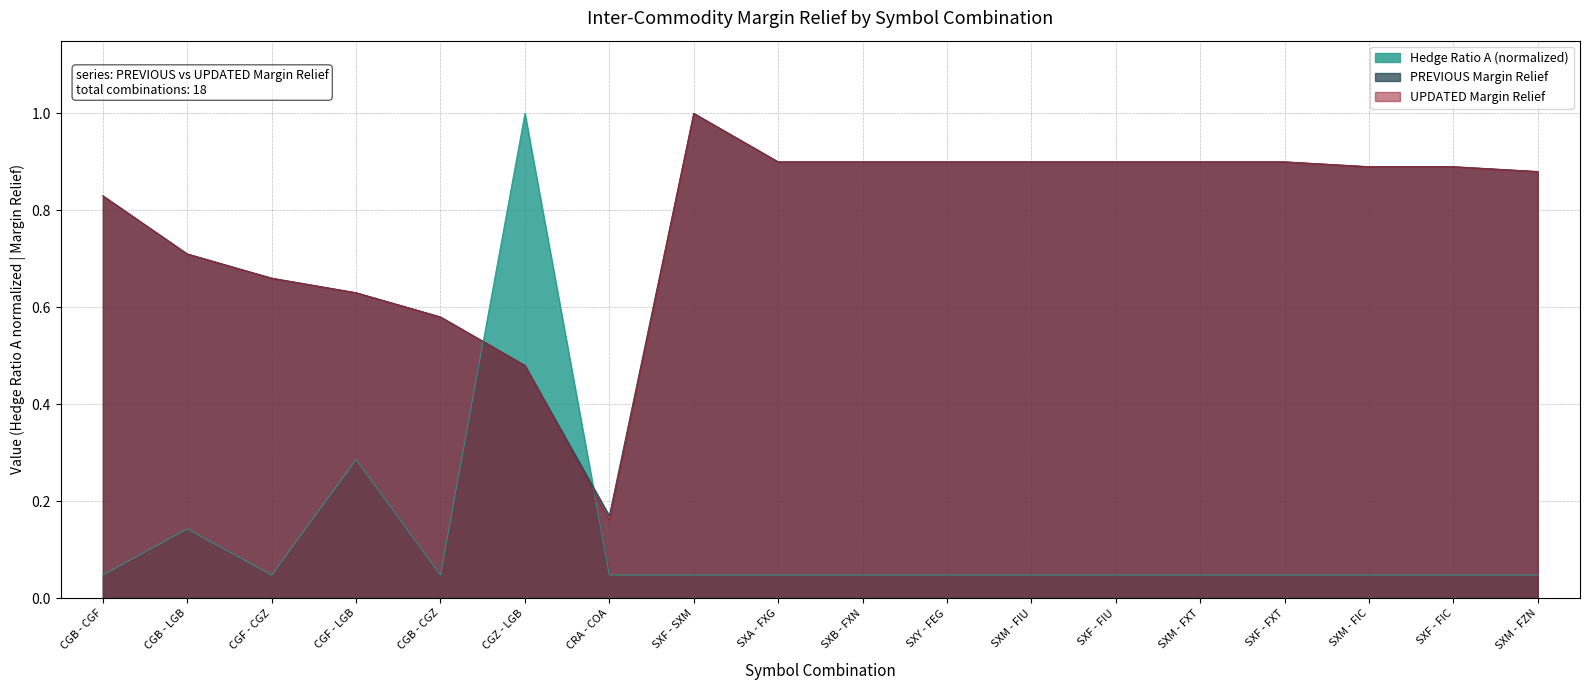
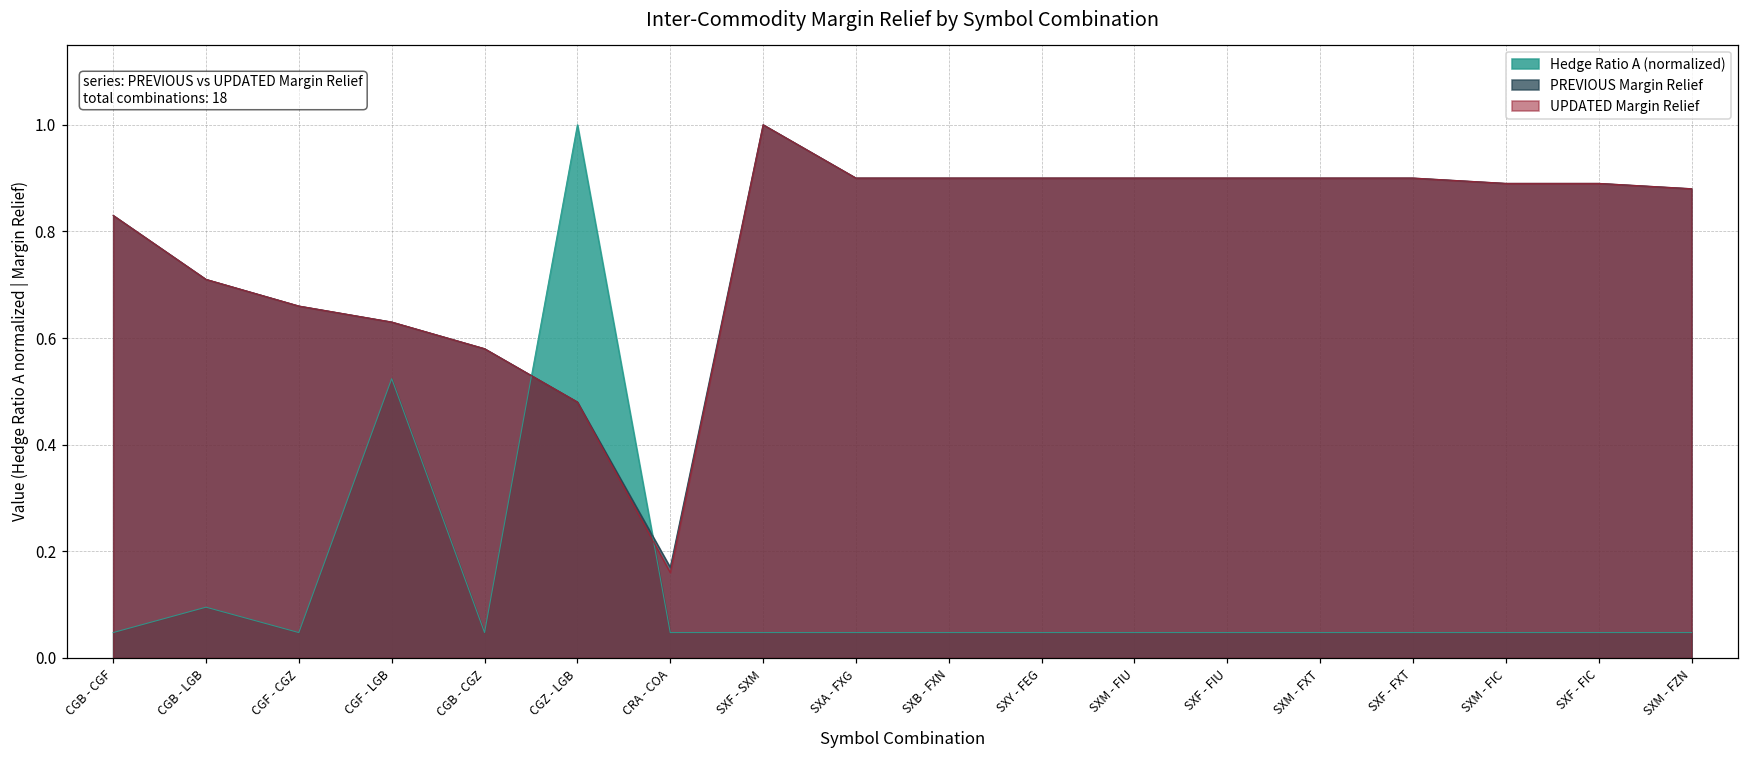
Hedge Ratio A (normalized), CGB - LGB: 0.14 -> 0.10
Hedge Ratio A (normalized), CGF - LGB: 0.29 -> 0.52
